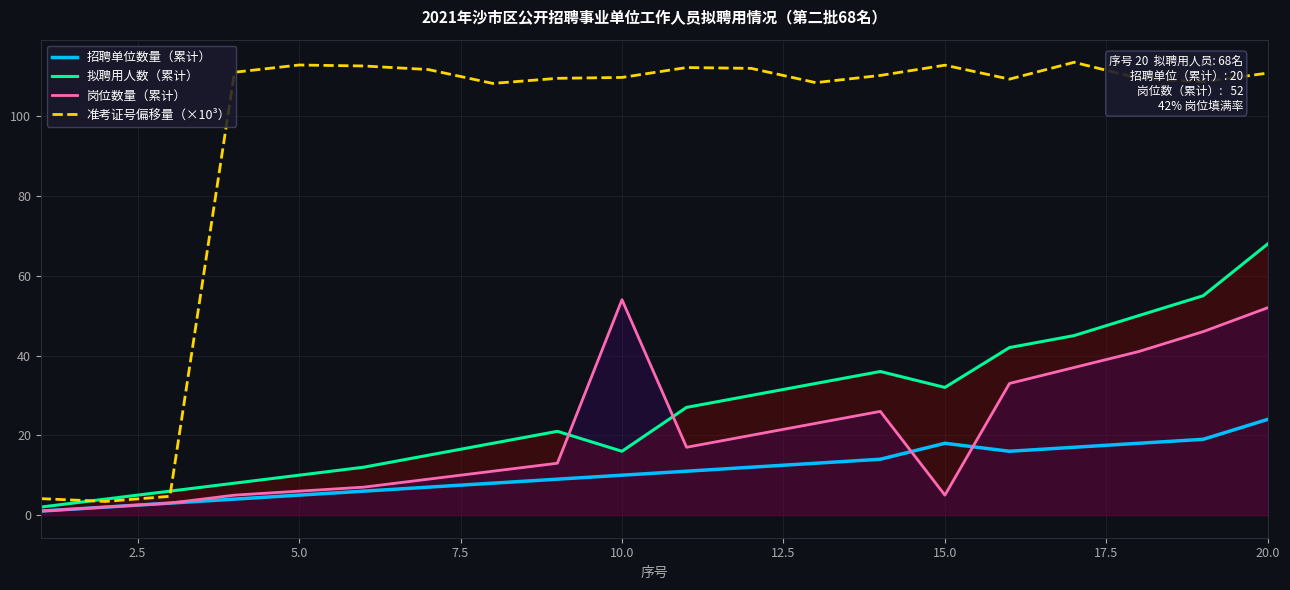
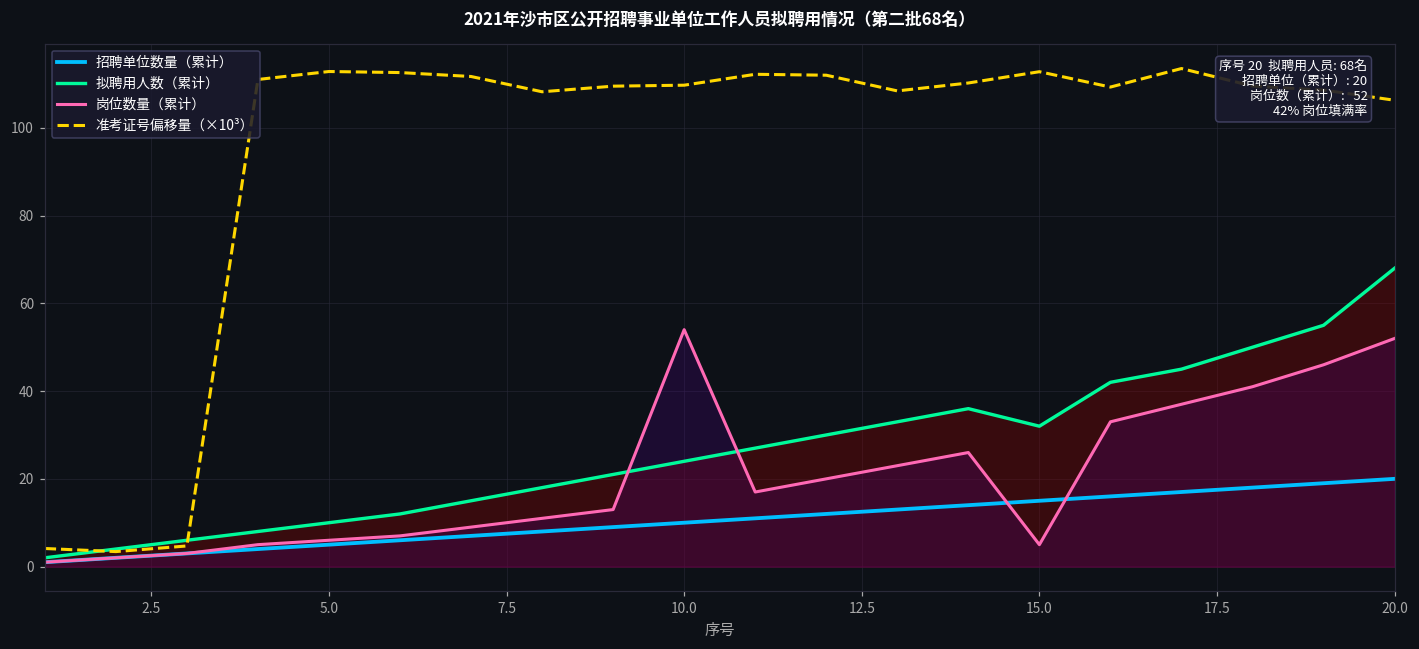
拟聘用人数（累计）, 10.0: 16 -> 24
招聘单位数量（累计）, 15.0: 18 -> 15
招聘单位数量（累计）, 20.0: 24 -> 20
准考证号偏移量（×10³）, 20.0: 111 -> 106
